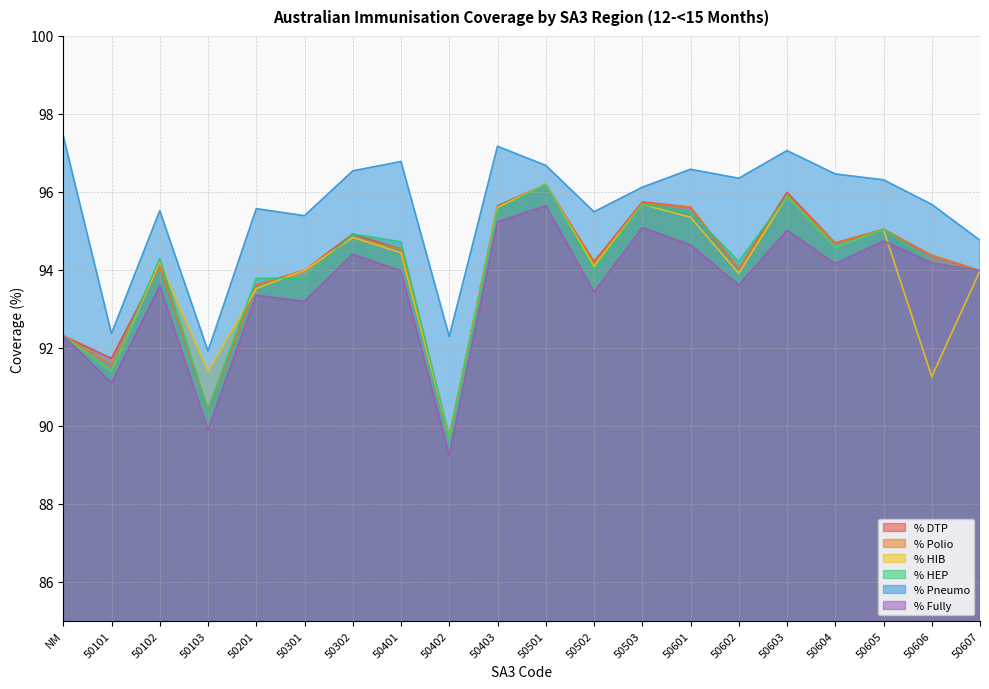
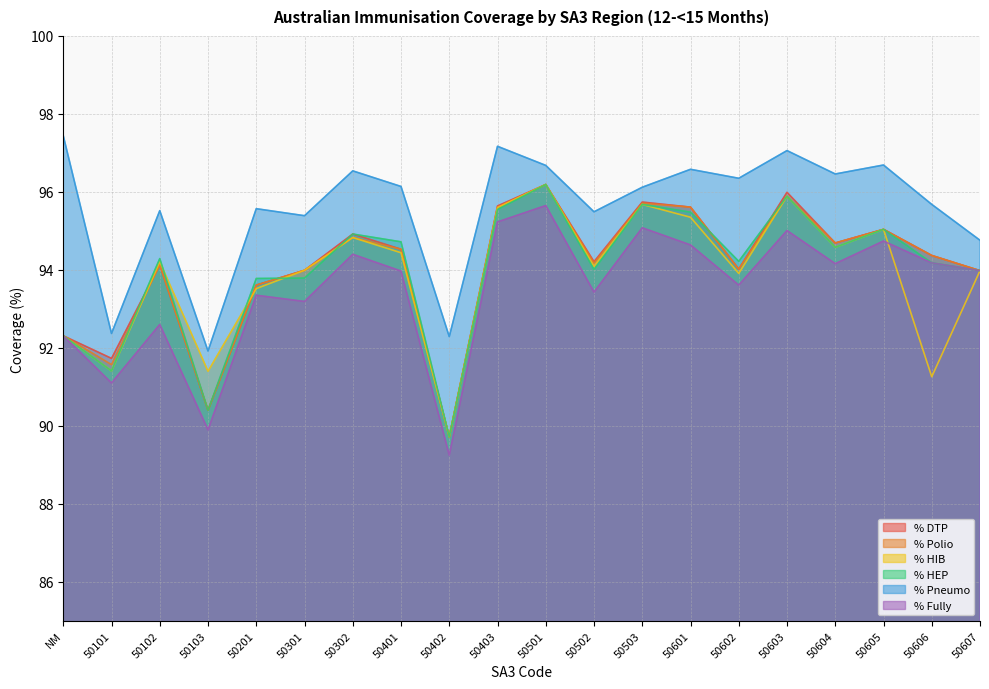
% Fully, 50102: 93.6 -> 92.6
% Pneumo, 50401: 96.8 -> 96.1
% Pneumo, 50605: 96.3 -> 96.7
